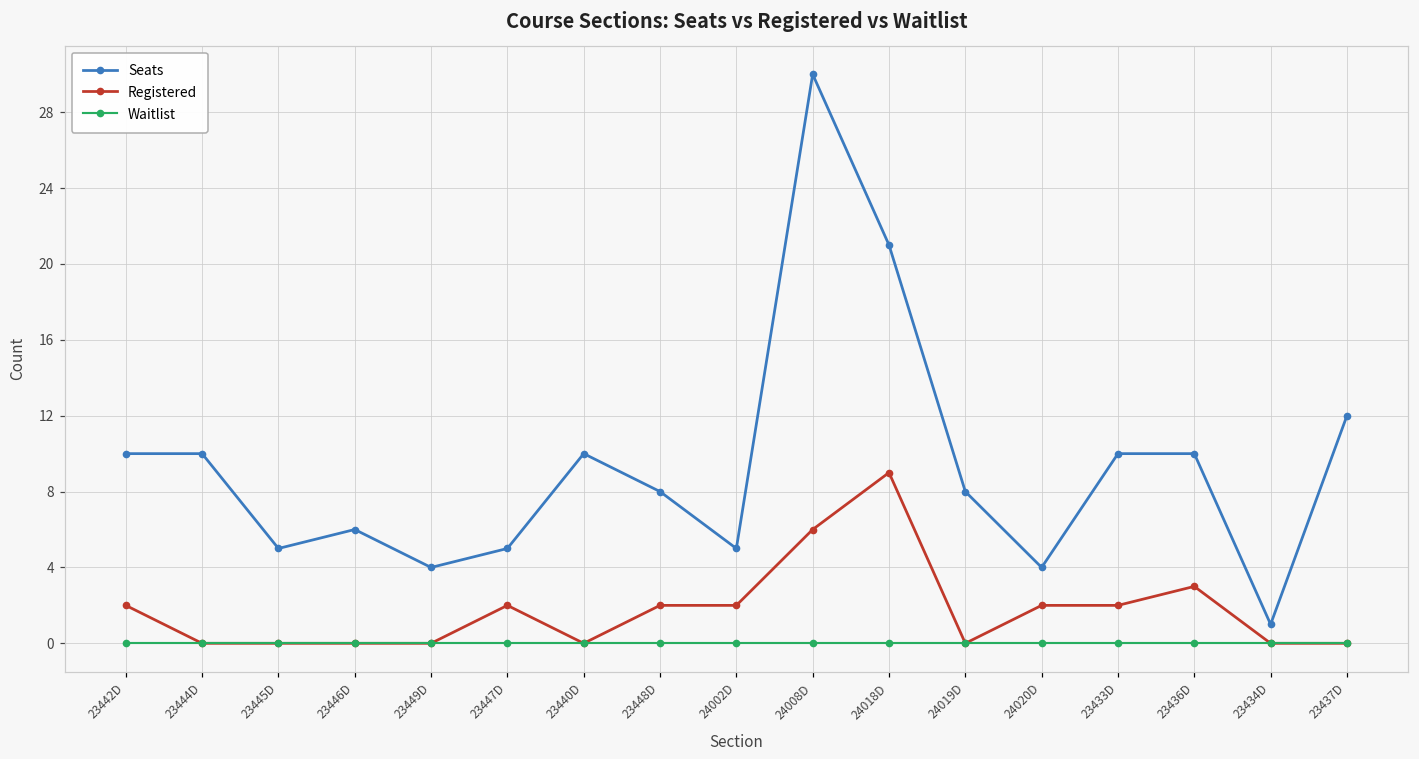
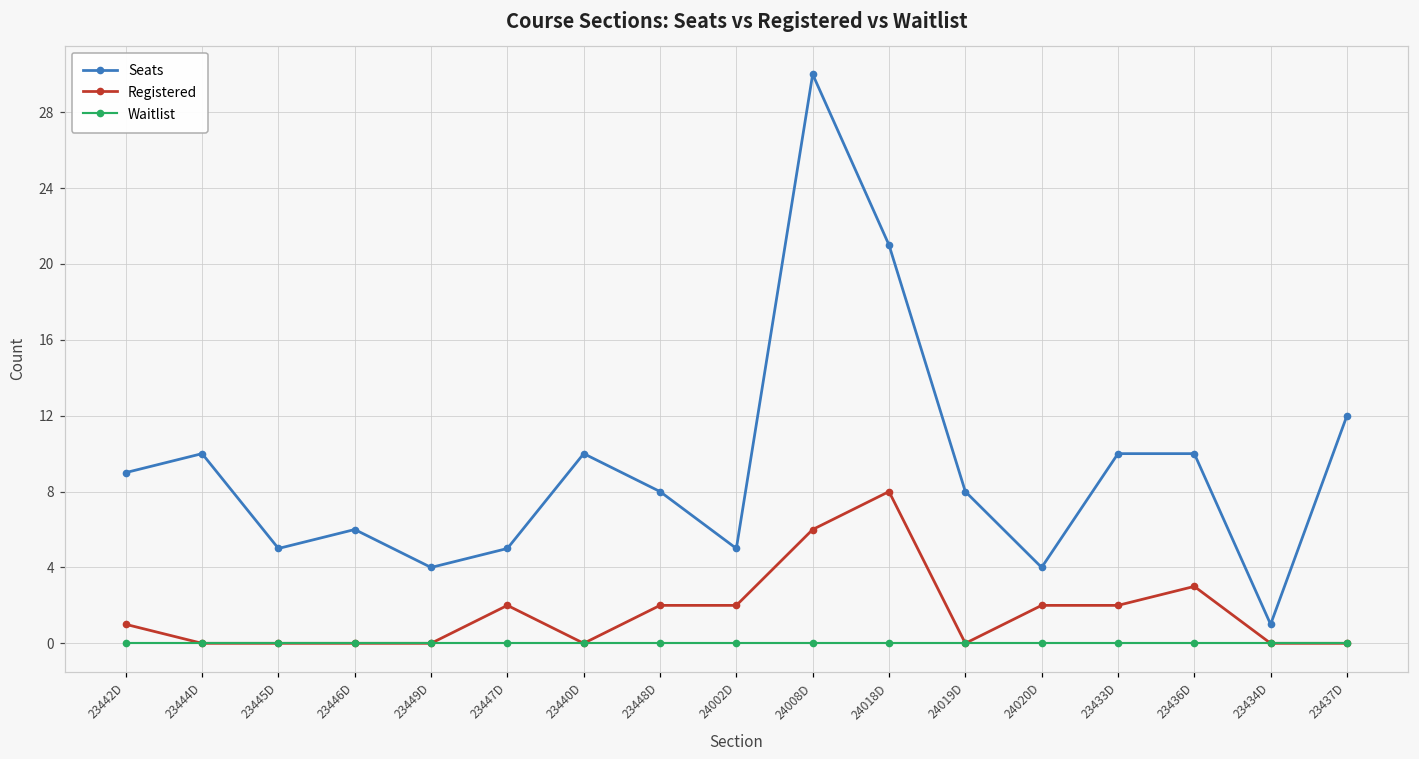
Seats, 23442D: 10 -> 9
Registered, 23442D: 2 -> 1
Registered, 24018D: 9 -> 8
